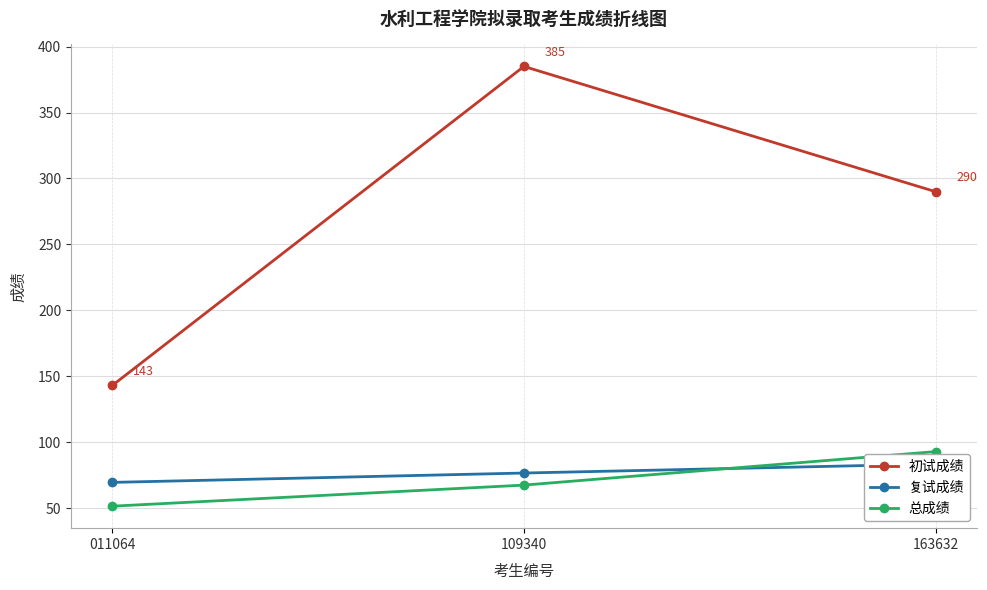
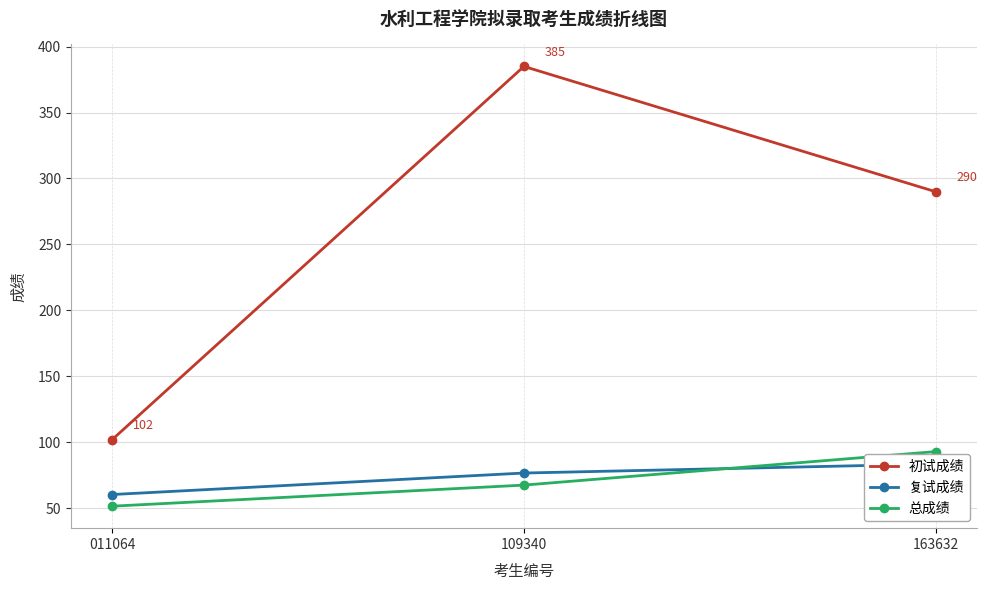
初试成绩, 011064: 143 -> 102
复试成绩, 011064: 70 -> 60
